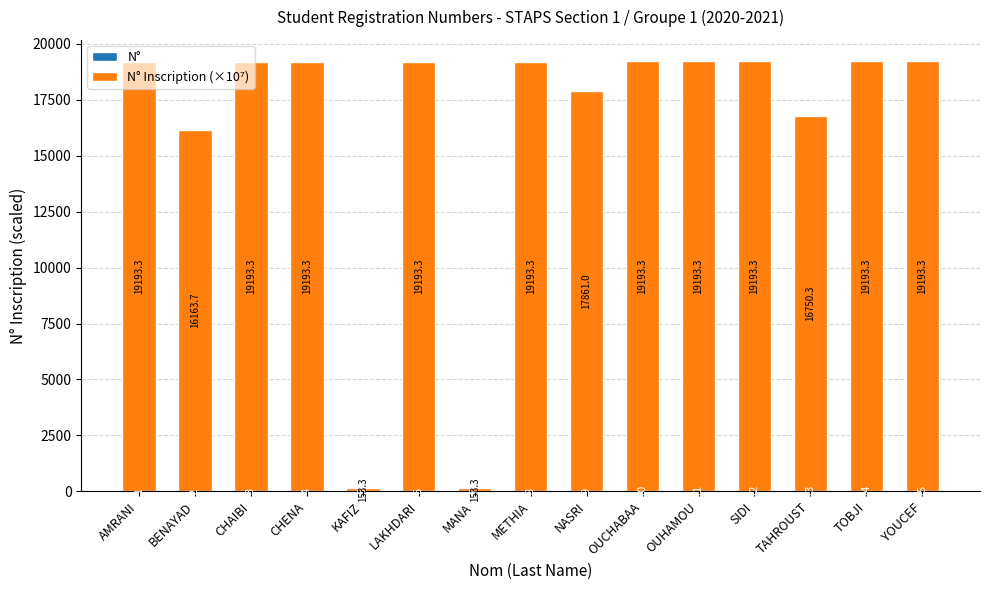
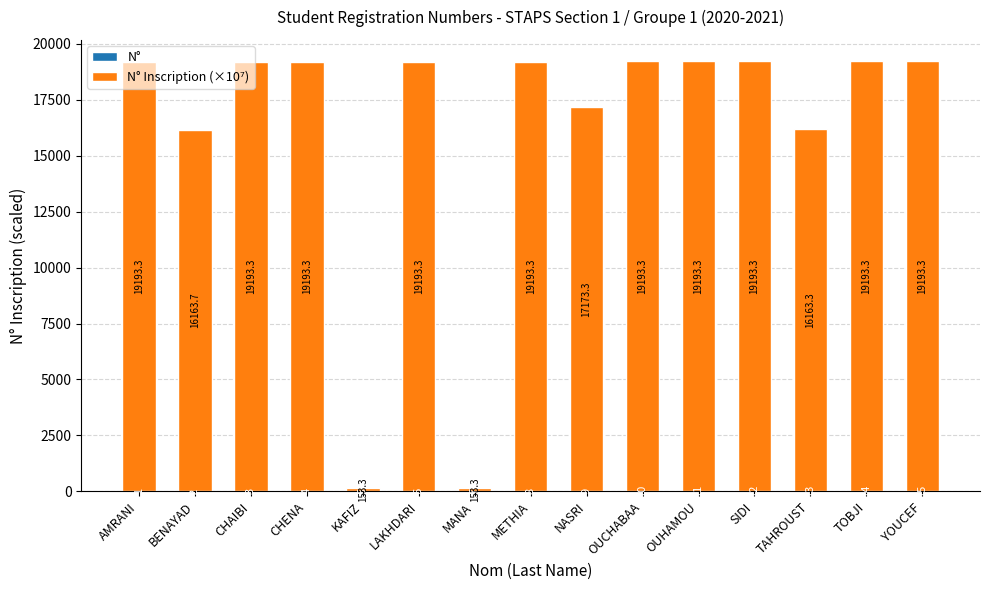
N° Inscription (×10⁷), NASRI: 17861.0 -> 17173.3
N° Inscription (×10⁷), TAHROUST: 16750.3 -> 16163.3
